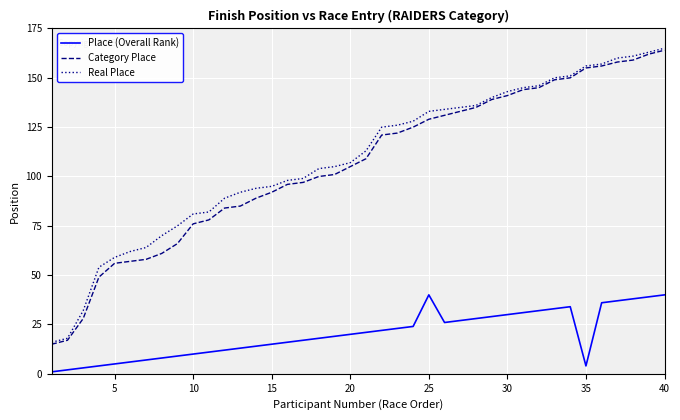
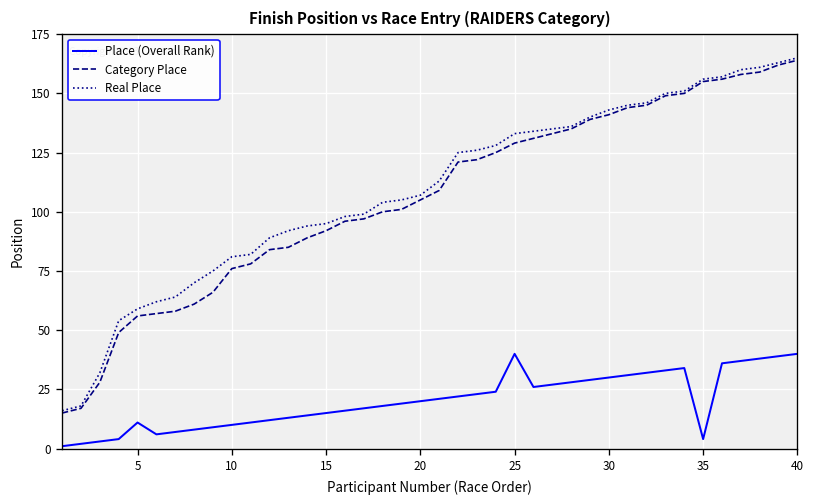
Place (Overall Rank), 5: 5 -> 11
